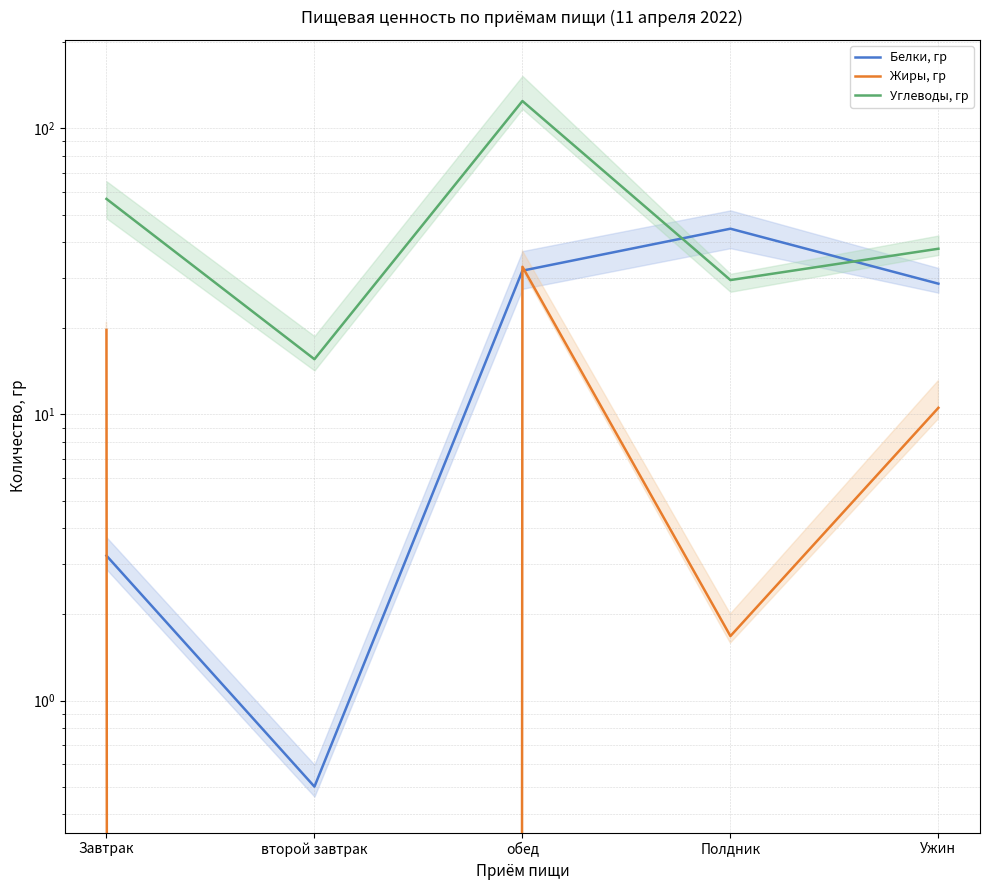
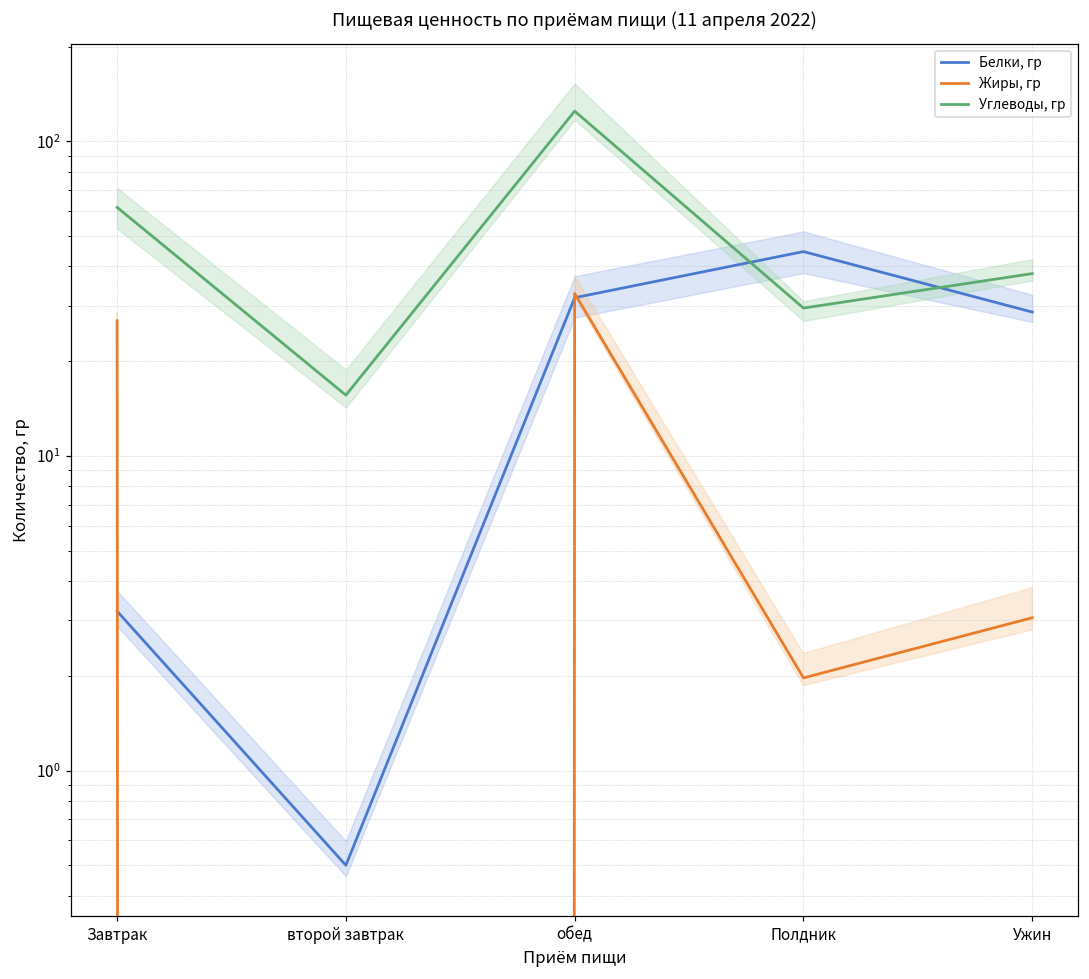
Жиры, гр, Завтрак: 20 -> 27
Углеводы, гр, Завтрак: 57 -> 62
Жиры, гр, Полдник: 1.7 -> 2.0
Жиры, гр, Ужин: 10.6 -> 3.1
